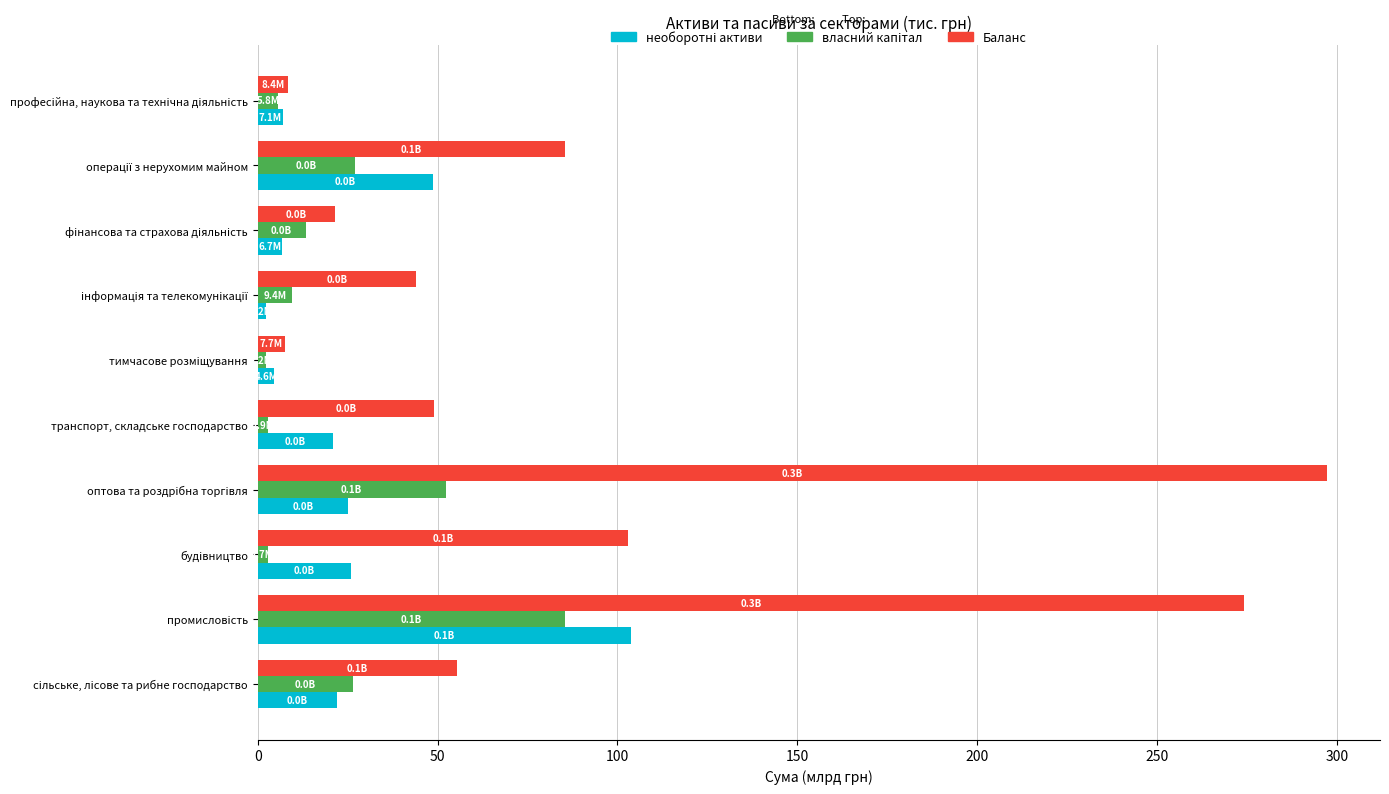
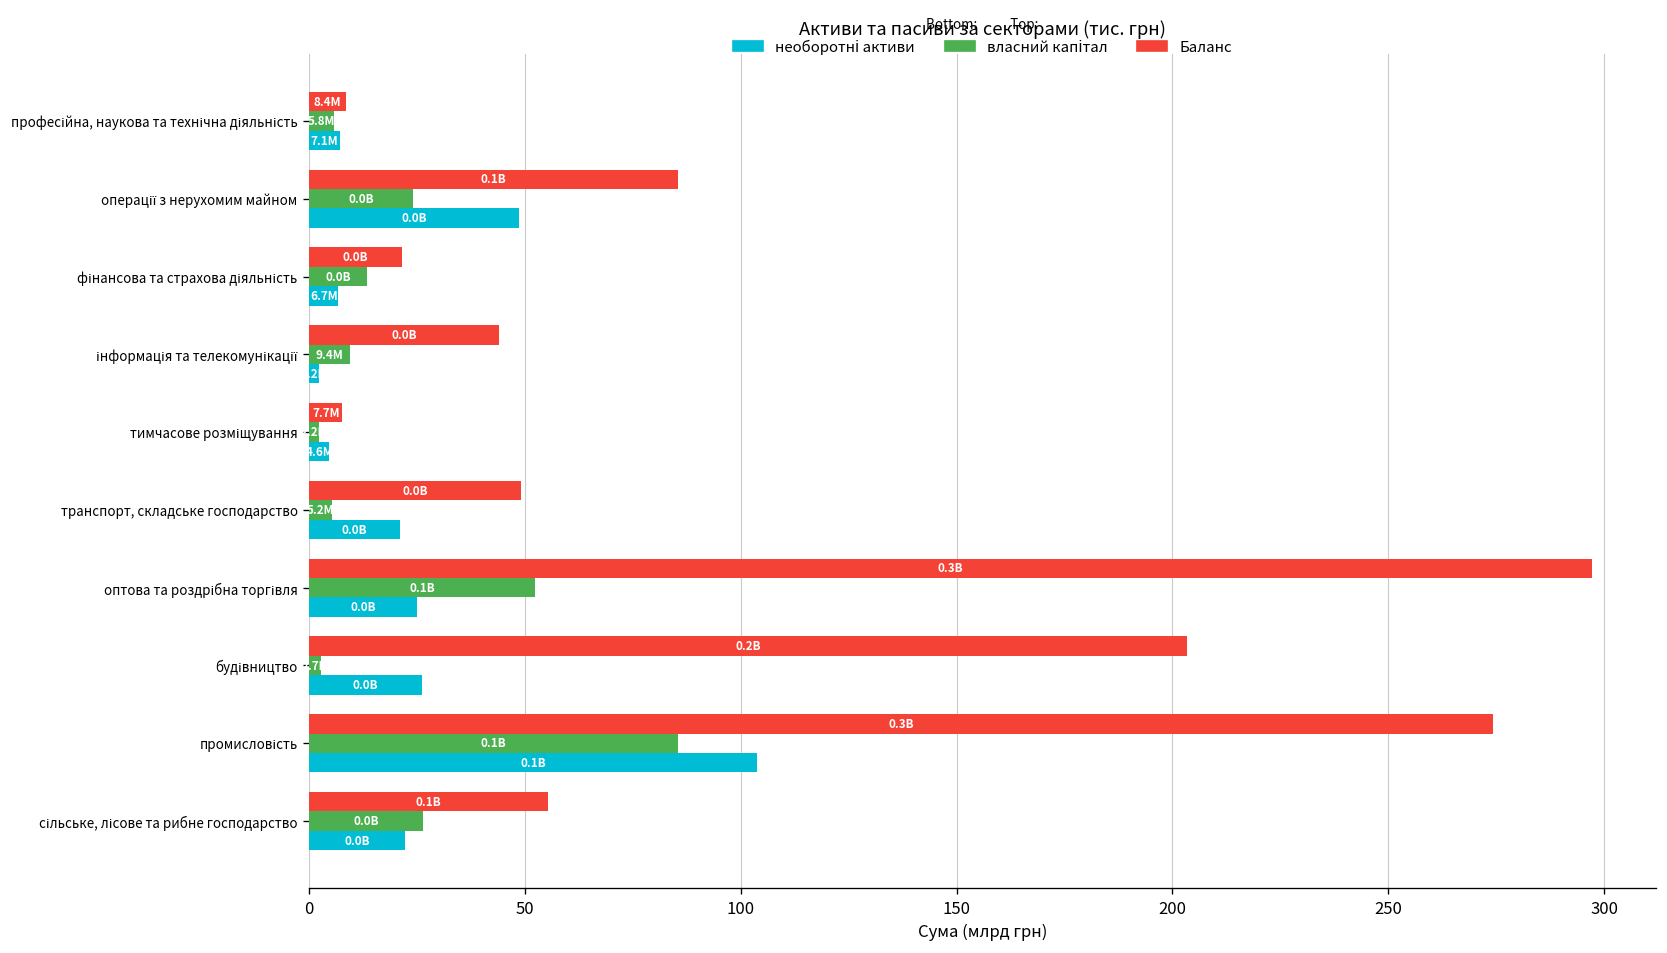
власний капітал, операції з нерухомим майном: 27 -> 24
власний капітал, транспорт, складське господарство: 3 -> 5
Баланс, будівництво: 0.1B -> 0.2B
